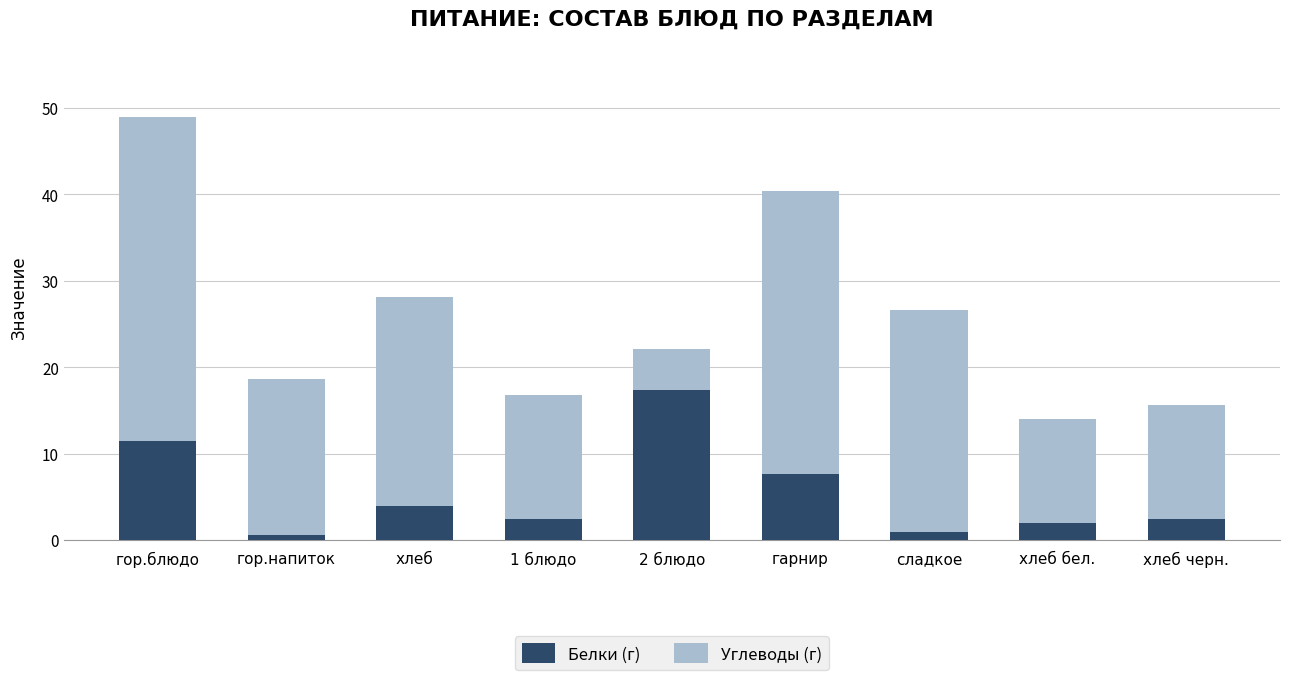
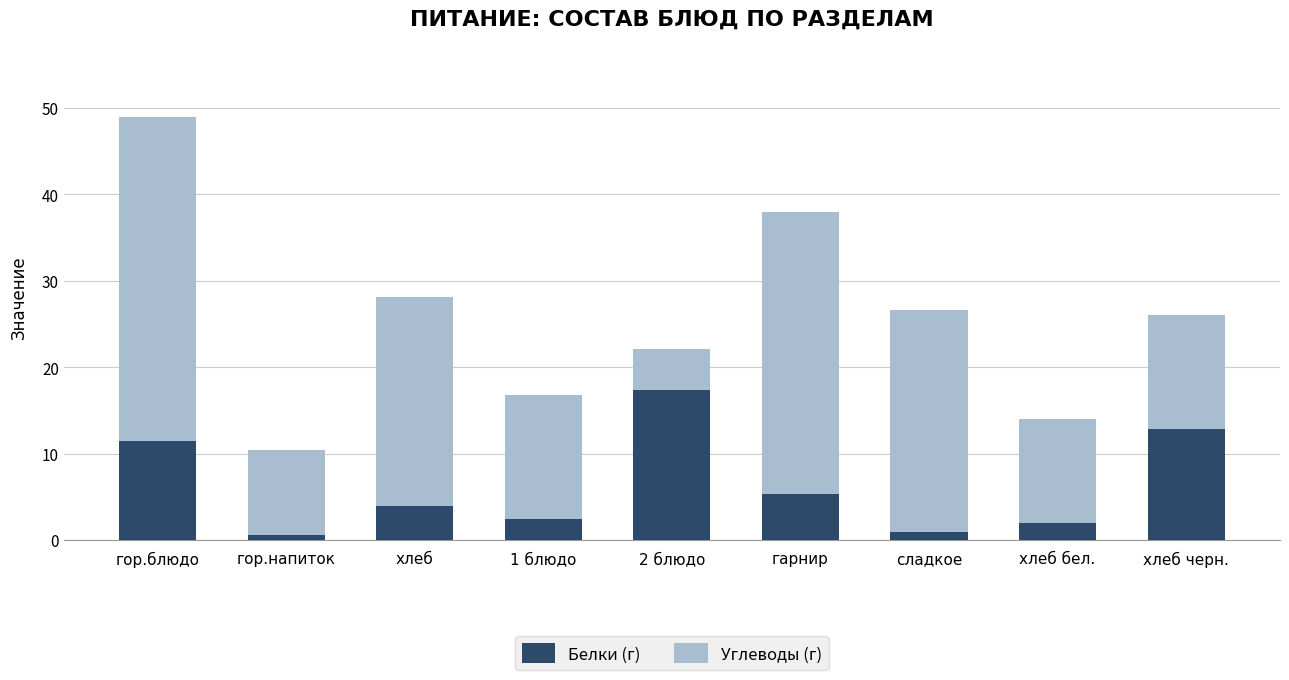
Углеводы (г), гор.напиток: 18 -> 10
Белки (г), гарнир: 8 -> 5
Белки (г), хлеб черн.: 3 -> 13
